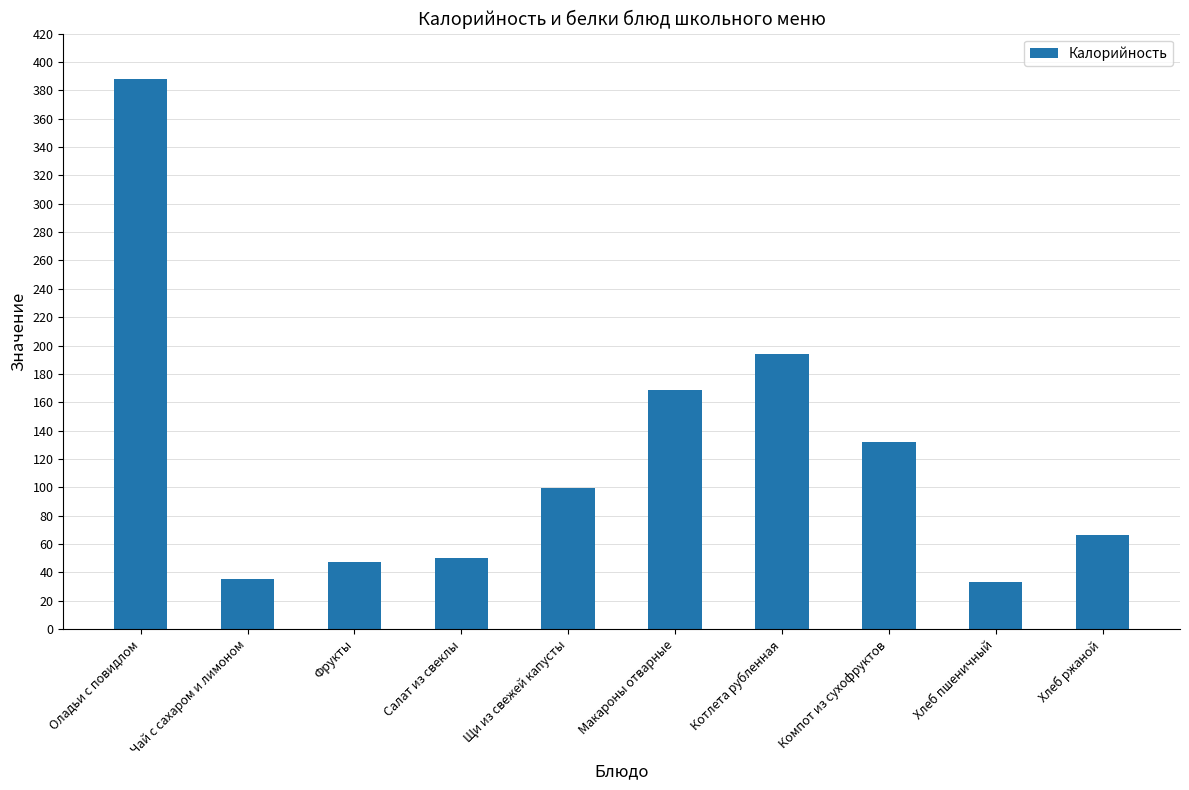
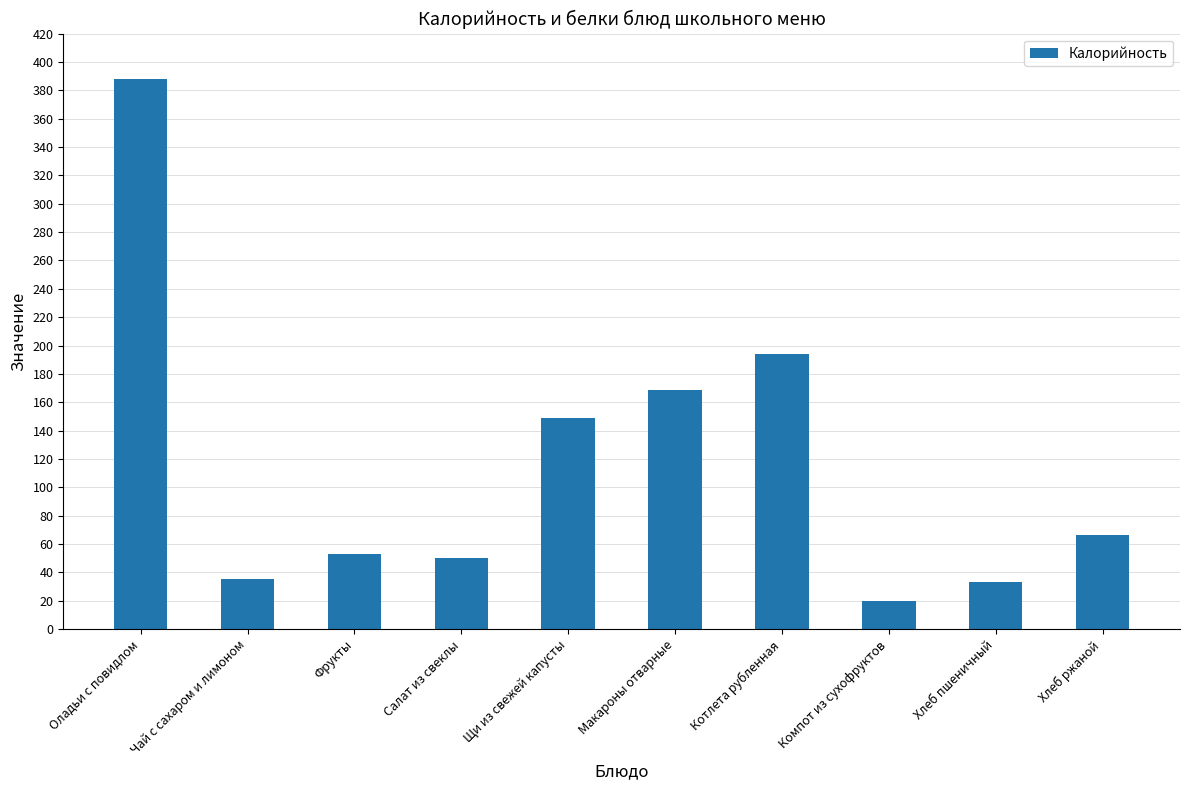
Фрукты: 47 -> 53
Щи из свежей капусты: 100 -> 149
Компот из сухофруктов: 132 -> 20
